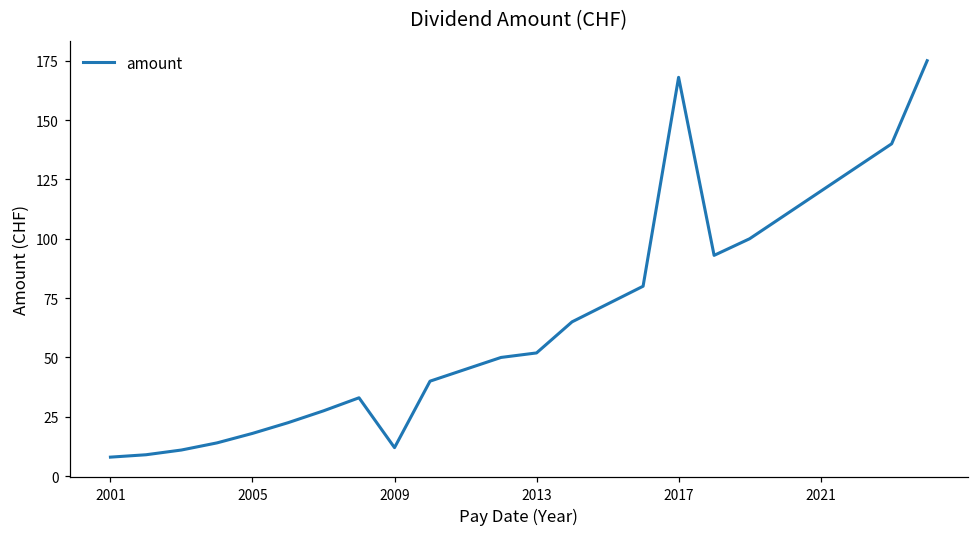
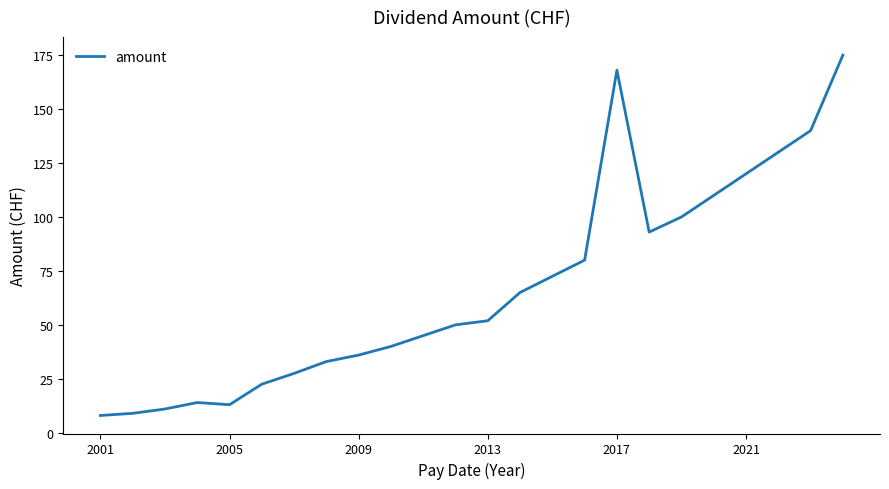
2005: 18 -> 13
2009: 12 -> 36
